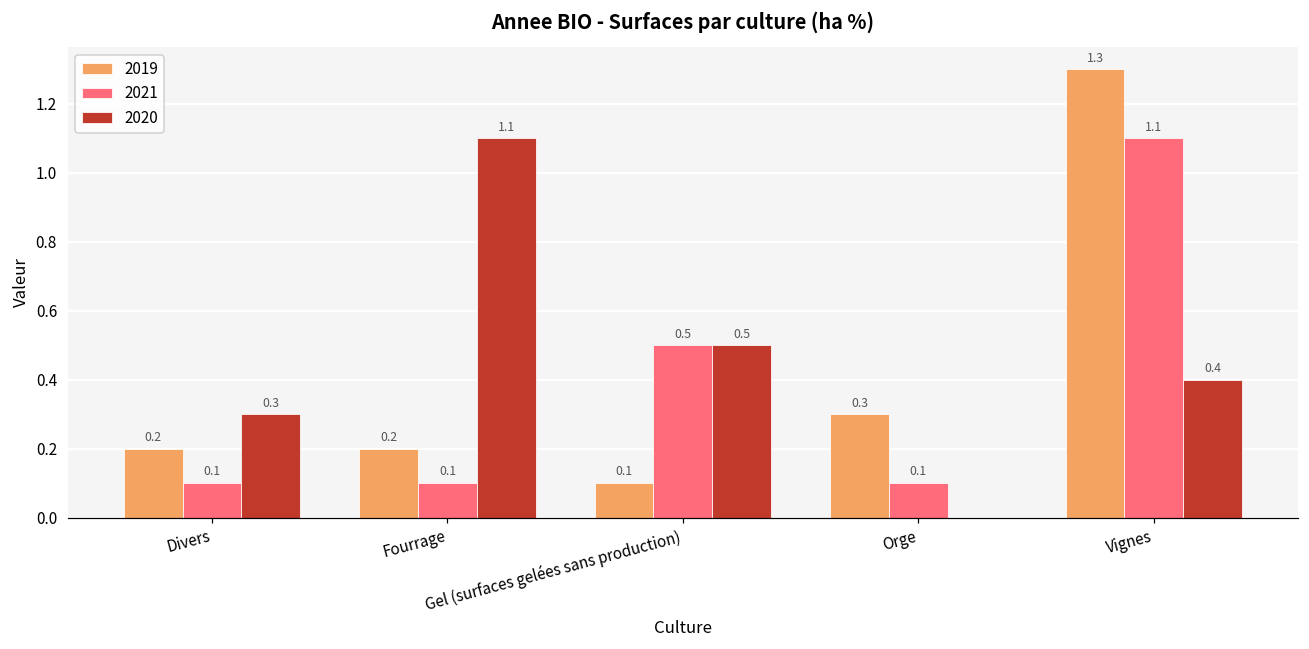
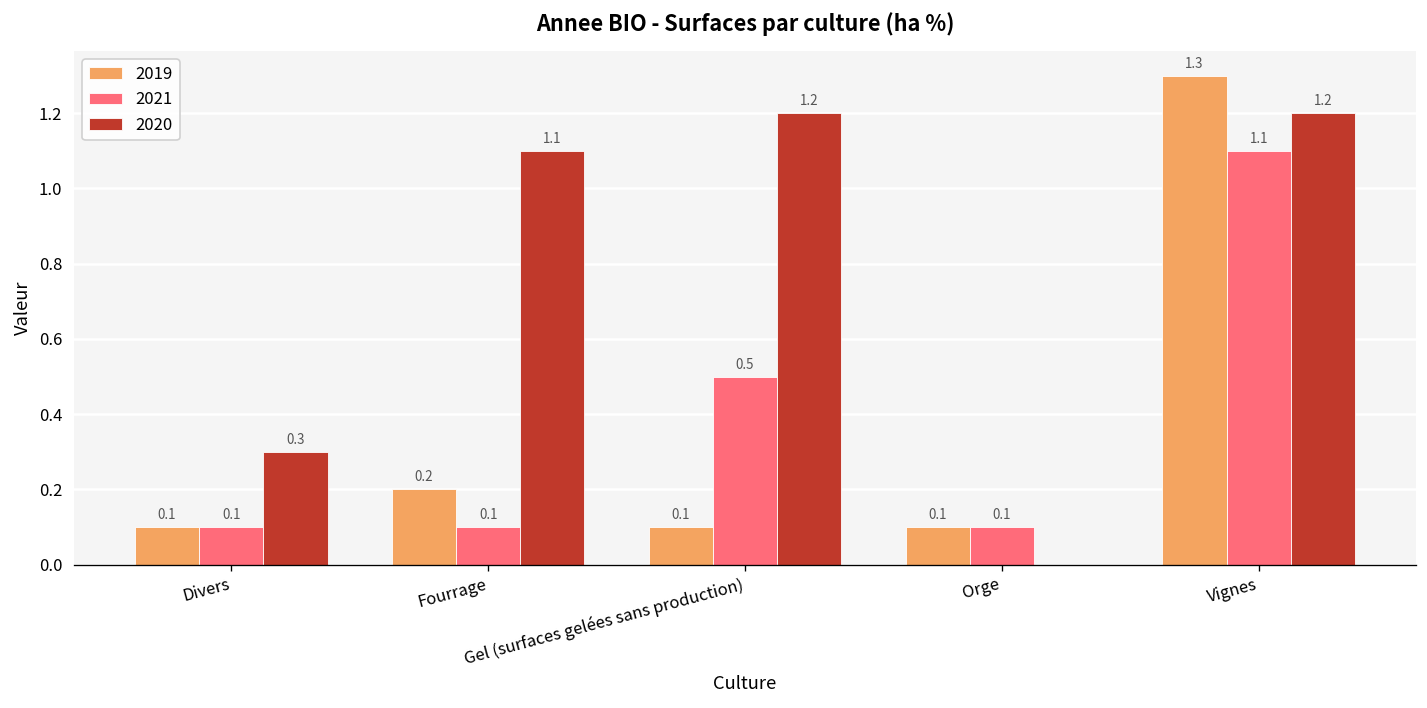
2019, Divers: 0.2 -> 0.1
2020, Gel (surfaces gelées sans production): 0.5 -> 1.2
2019, Orge: 0.3 -> 0.1
2020, Vignes: 0.4 -> 1.2
